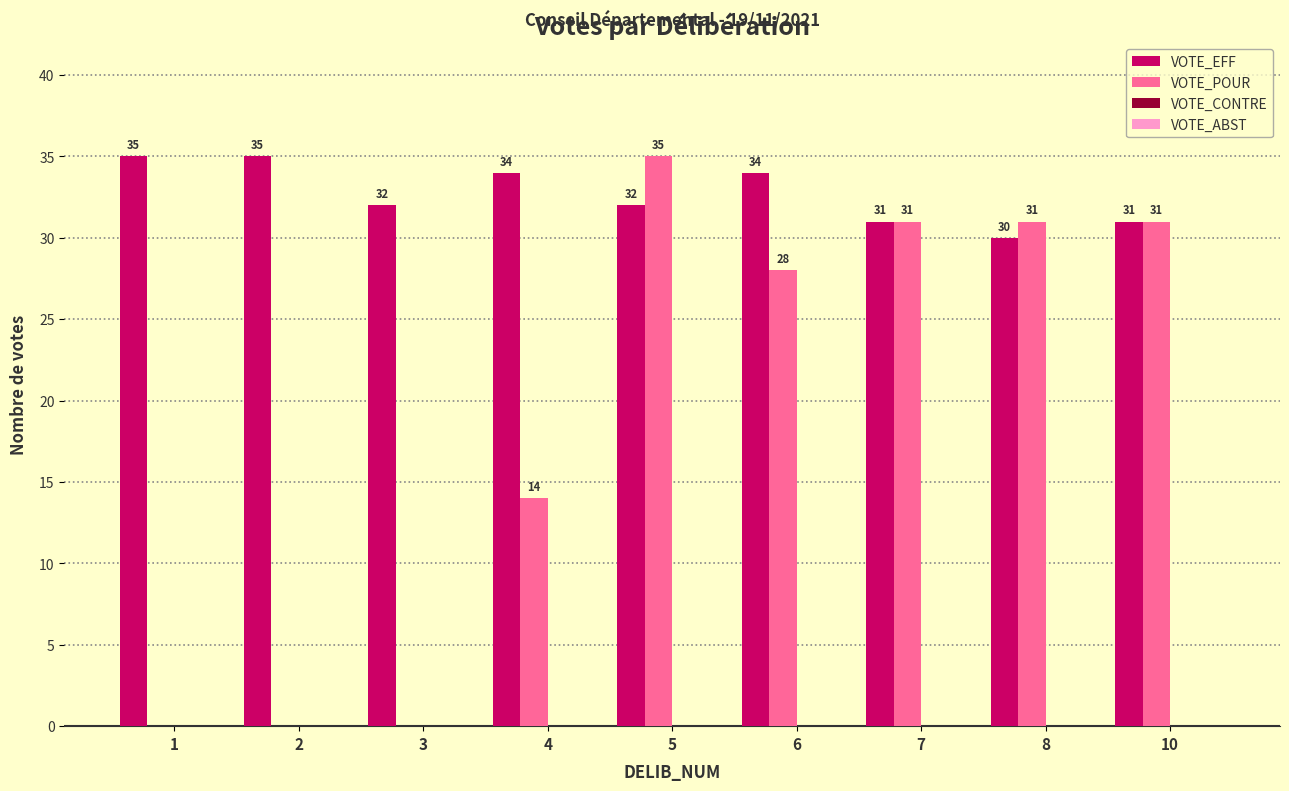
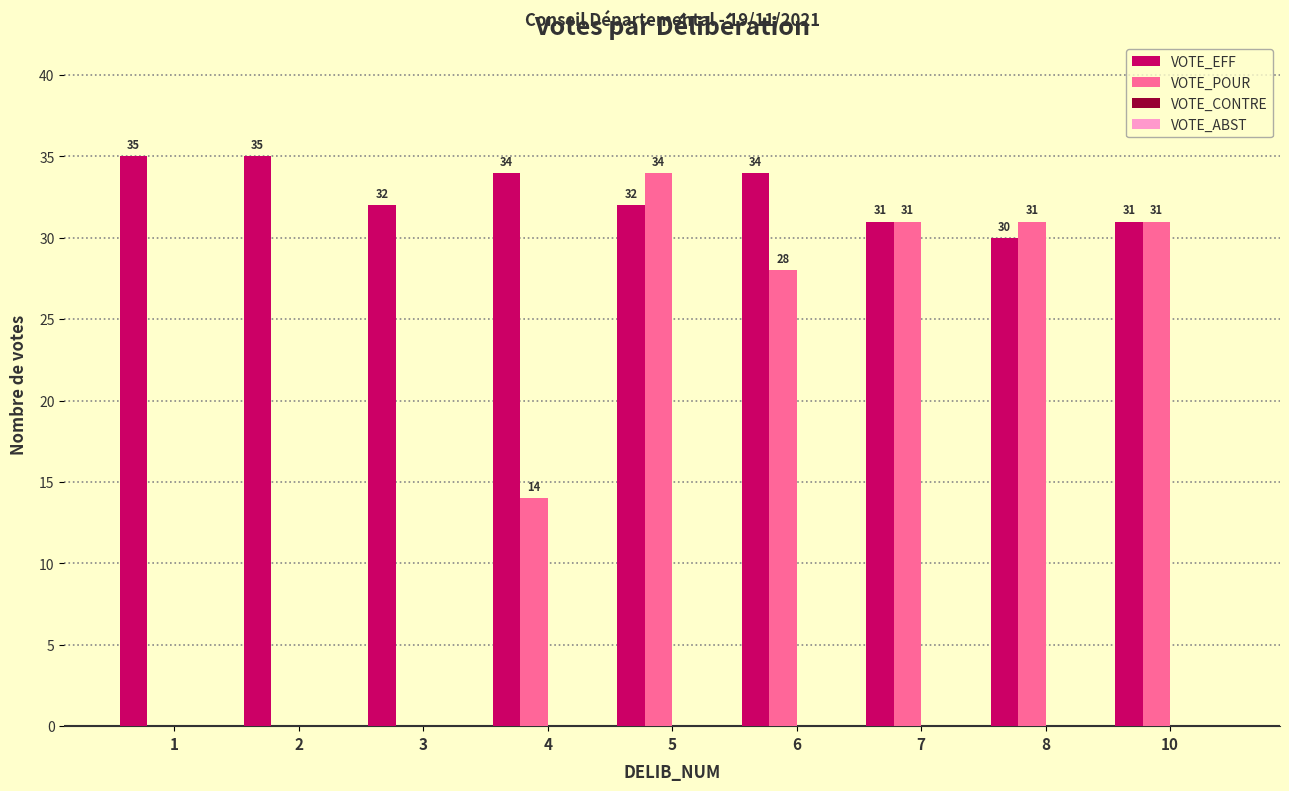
VOTE_POUR, 5: 35 -> 34
